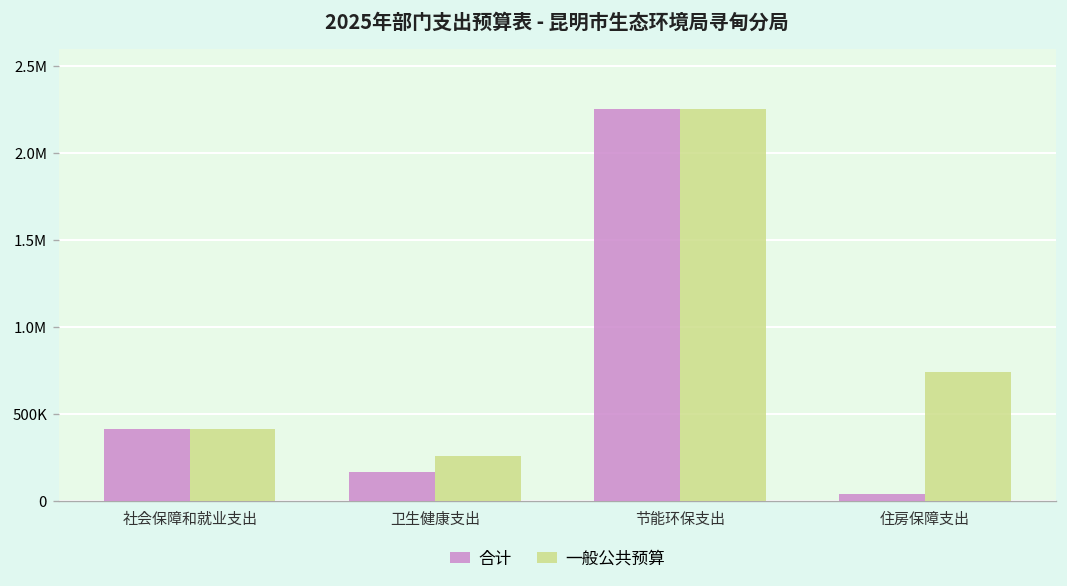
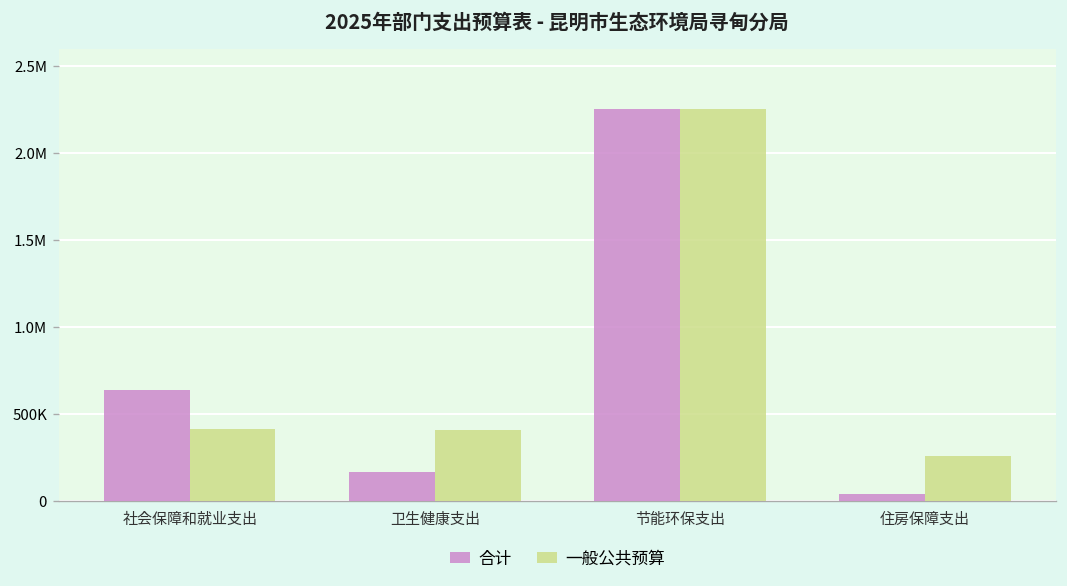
合计, 社会保障和就业支出: 410000 -> 640000
一般公共预算, 卫生健康支出: 260000 -> 410000
一般公共预算, 住房保障支出: 740000 -> 260000
